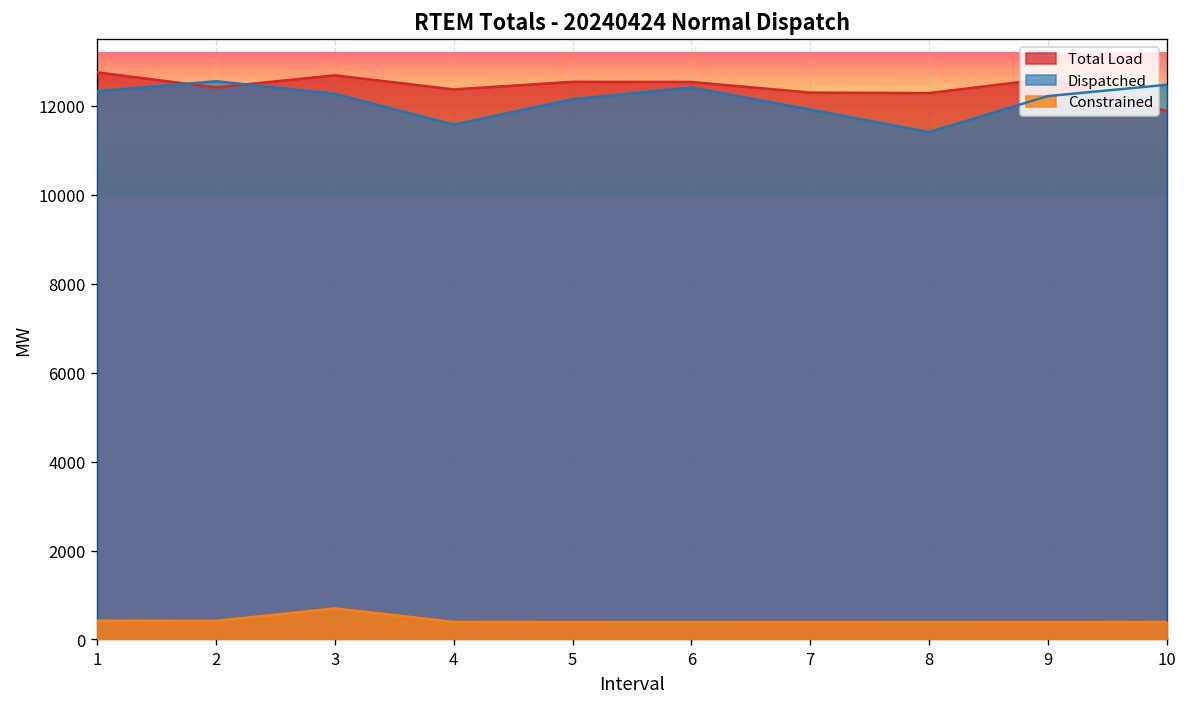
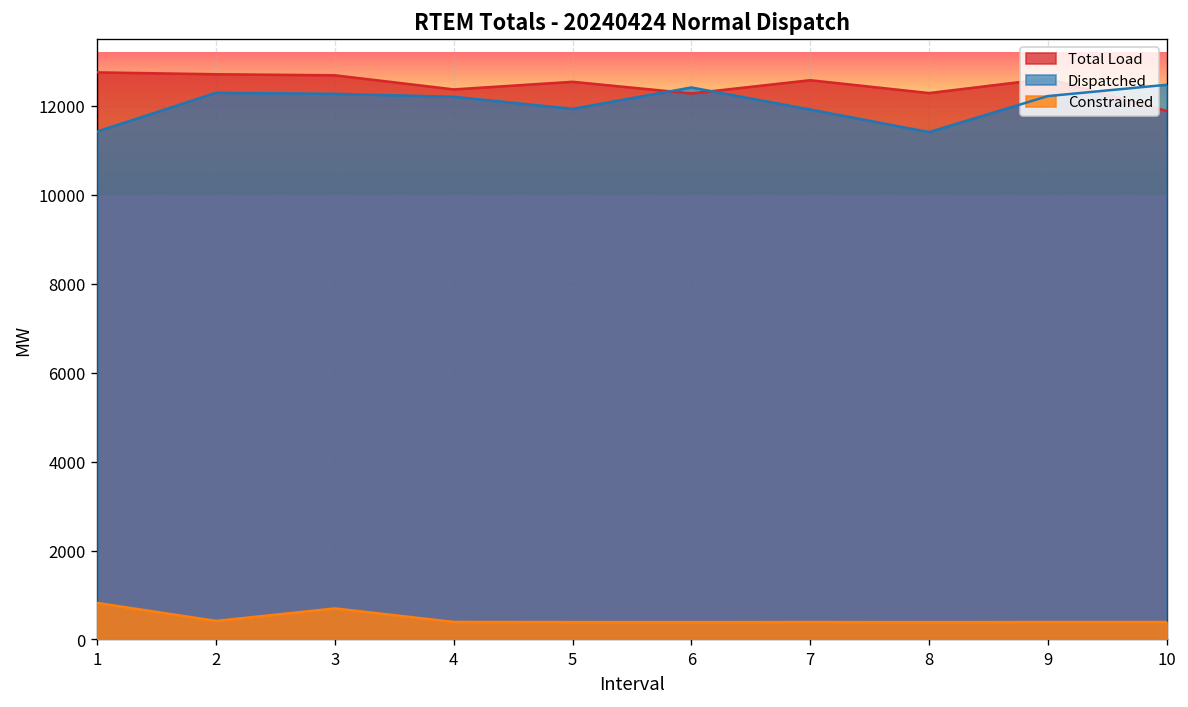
Dispatched, 1: 12300 -> 11400
Constrained, 1: 400 -> 800
Total Load, 2: 12400 -> 12700
Dispatched, 2: 12600 -> 12300
Dispatched, 4: 11600 -> 12200
Dispatched, 5: 12100 -> 11900
Total Load, 6: 12500 -> 12300
Total Load, 7: 12300 -> 12600
